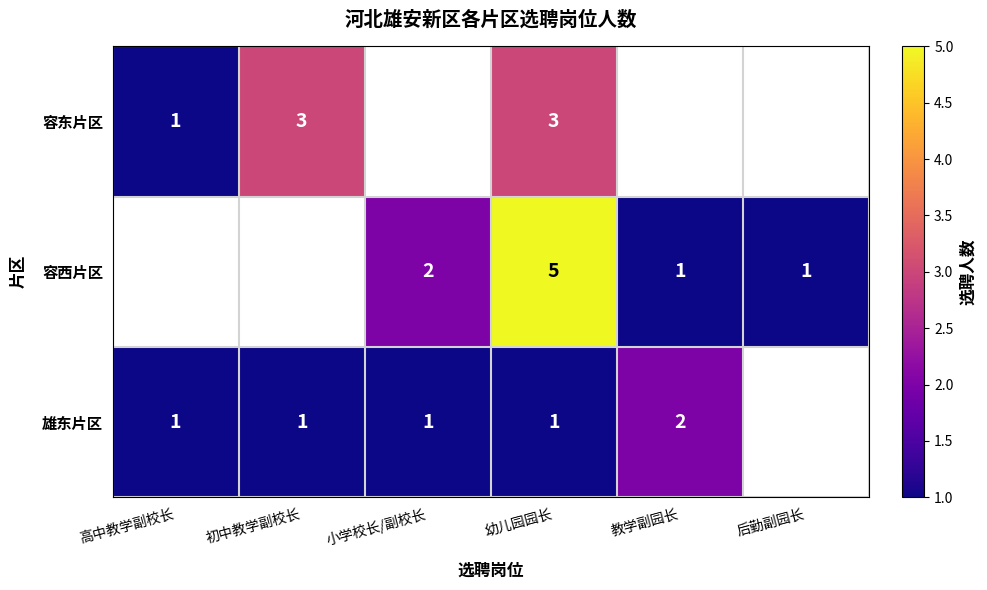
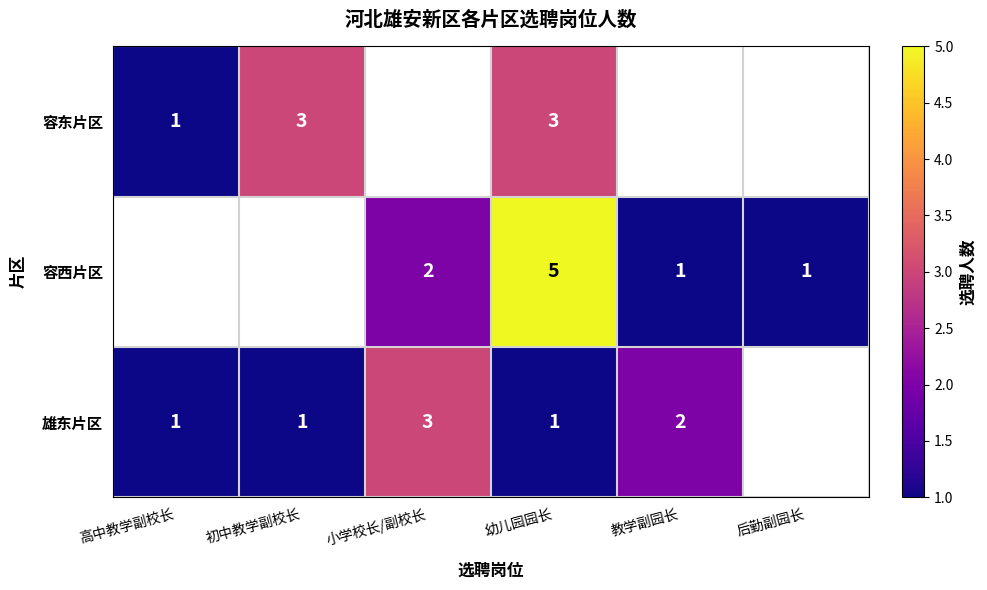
雄东片区, 小学校长/副校长: 1 -> 3
